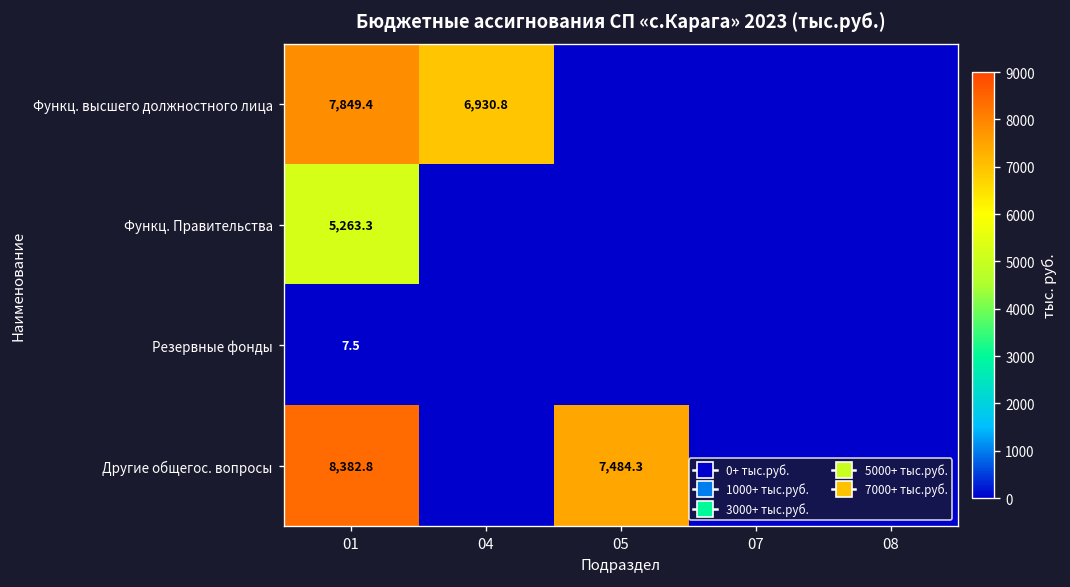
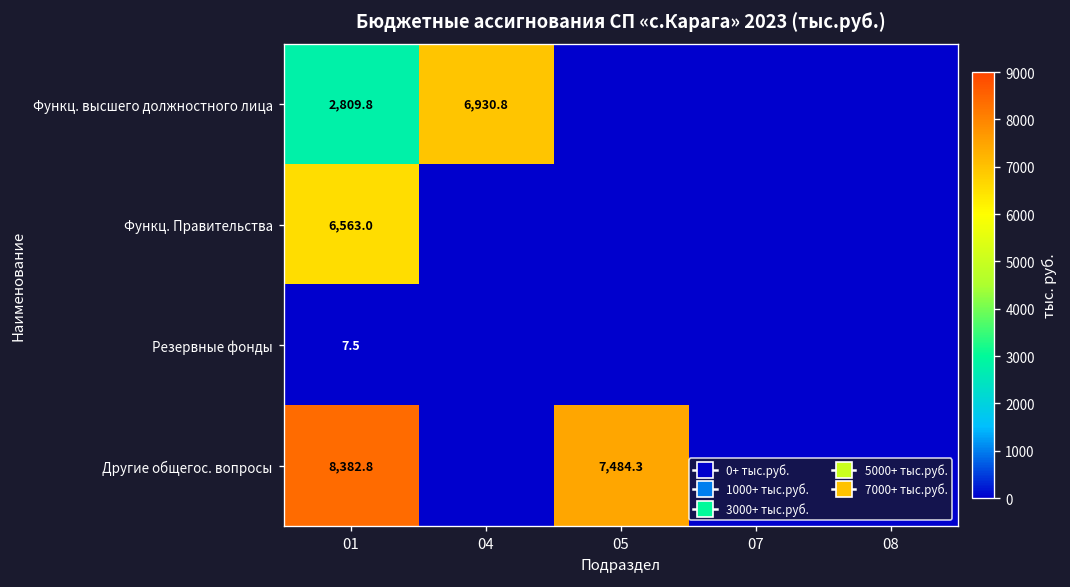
Функц. высшего должностного лица, 01: 7,849.4 -> 2,809.8
Функц. Правительства, 01: 5,263.3 -> 6,563.0
